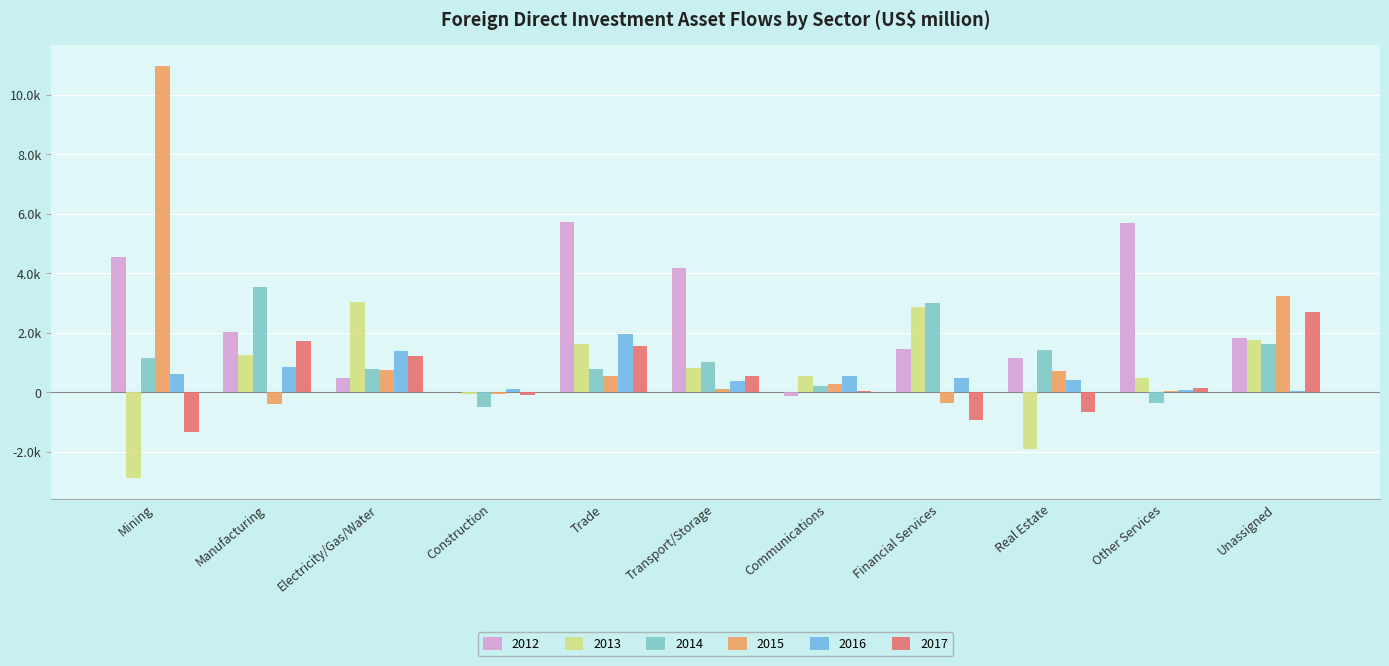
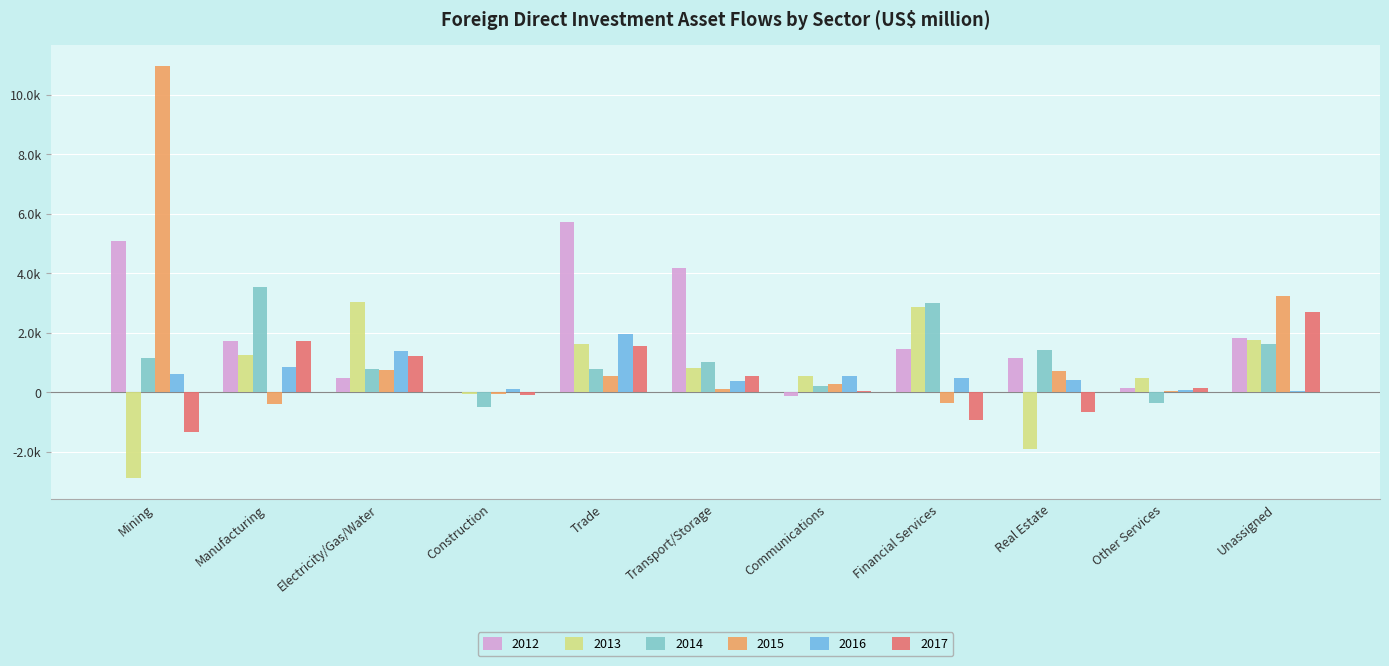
2012, Mining: 4600 -> 5100
2012, Manufacturing: 2000 -> 1700
2012, Other Services: 5700 -> 100
